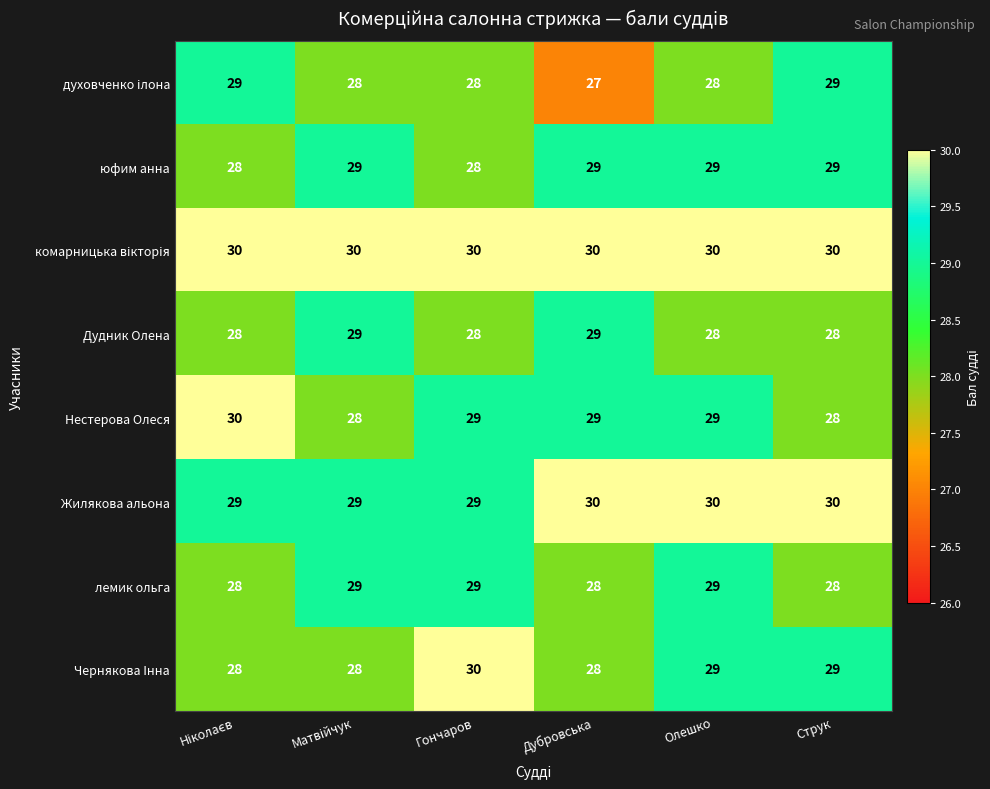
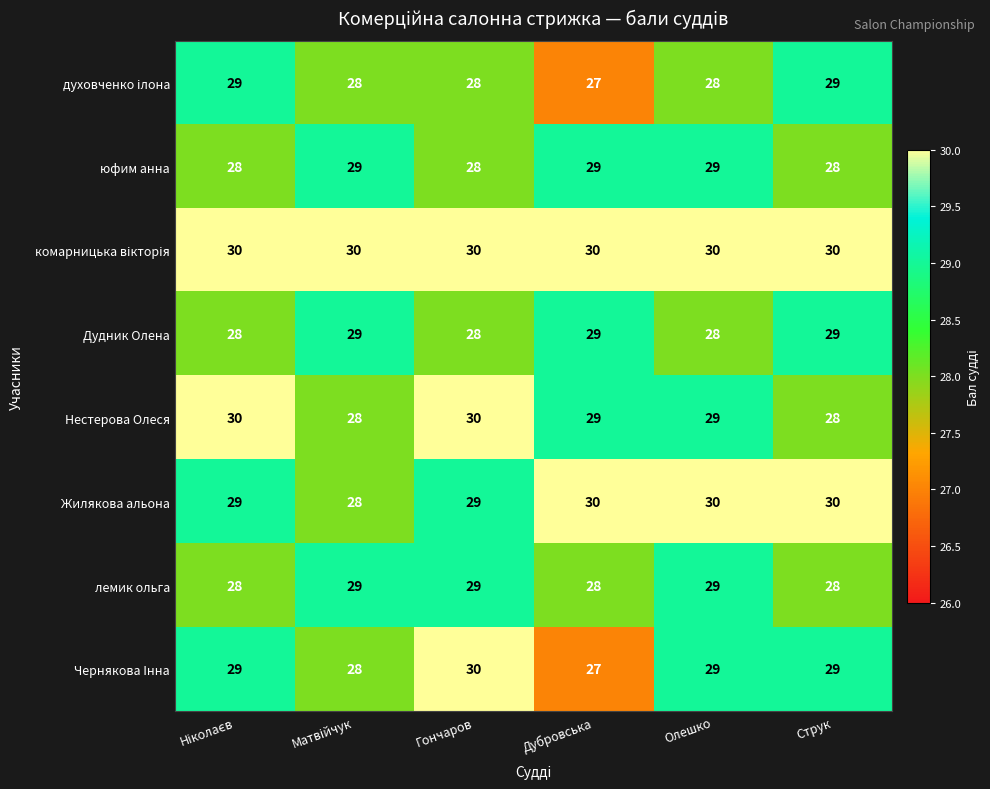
юфим анна, Струк: 29 -> 28
Дудник Олена, Струк: 28 -> 29
Нестерова Олеся, Гончаров: 29 -> 30
Жилякова альона, Матвійчук: 29 -> 28
Чернякова Інна, Ніколаєв: 28 -> 29
Чернякова Інна, Дубровська: 28 -> 27
